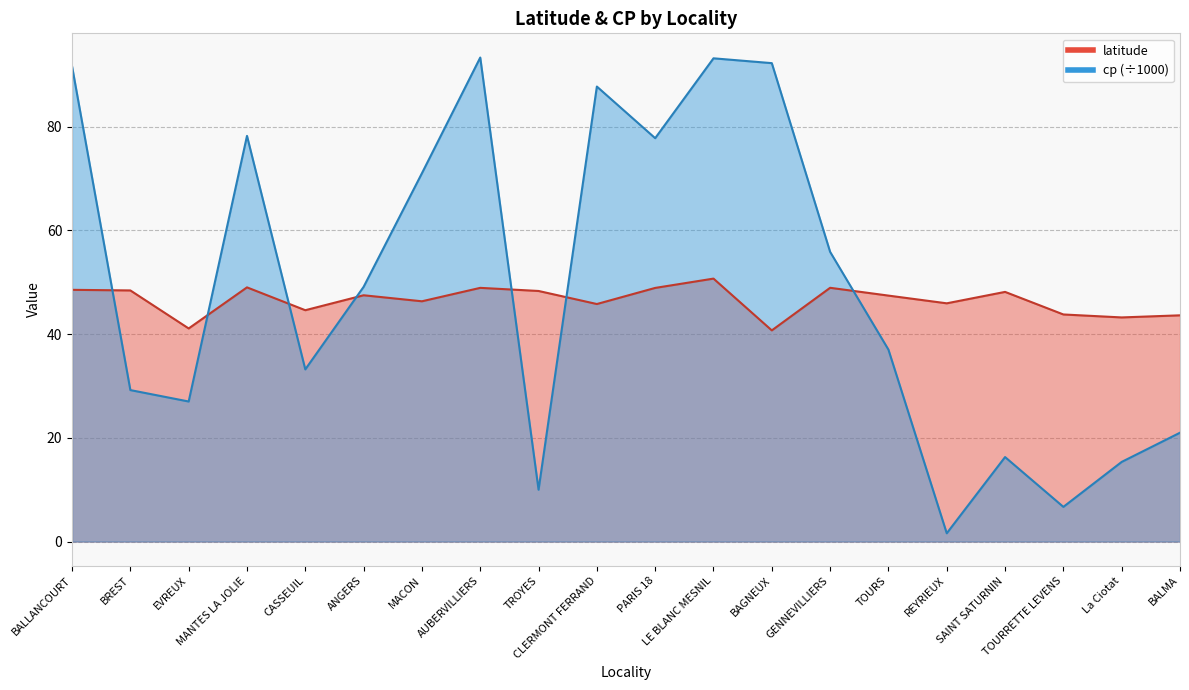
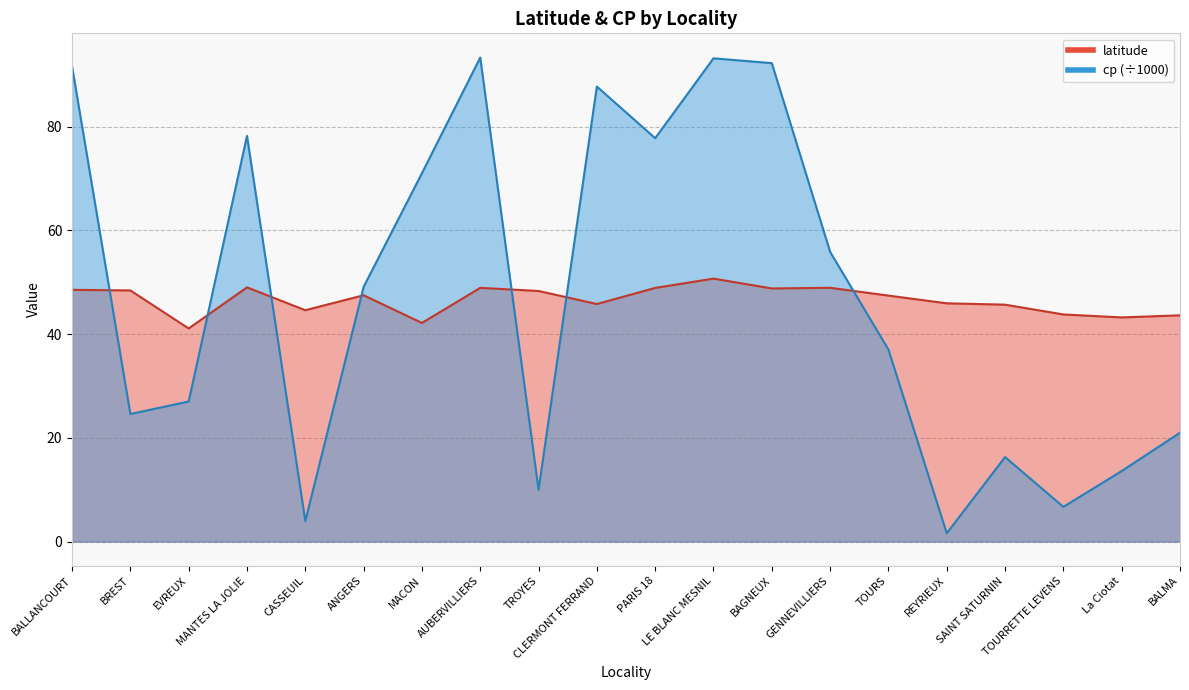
cp (÷1000), BREST: 29 -> 25
cp (÷1000), CASSEUIL: 33 -> 4
latitude, MACON: 46 -> 42
latitude, BAGNEUX: 41 -> 49
latitude, SAINT SATURNIN: 48 -> 46
cp (÷1000), La Ciotat: 15 -> 14
